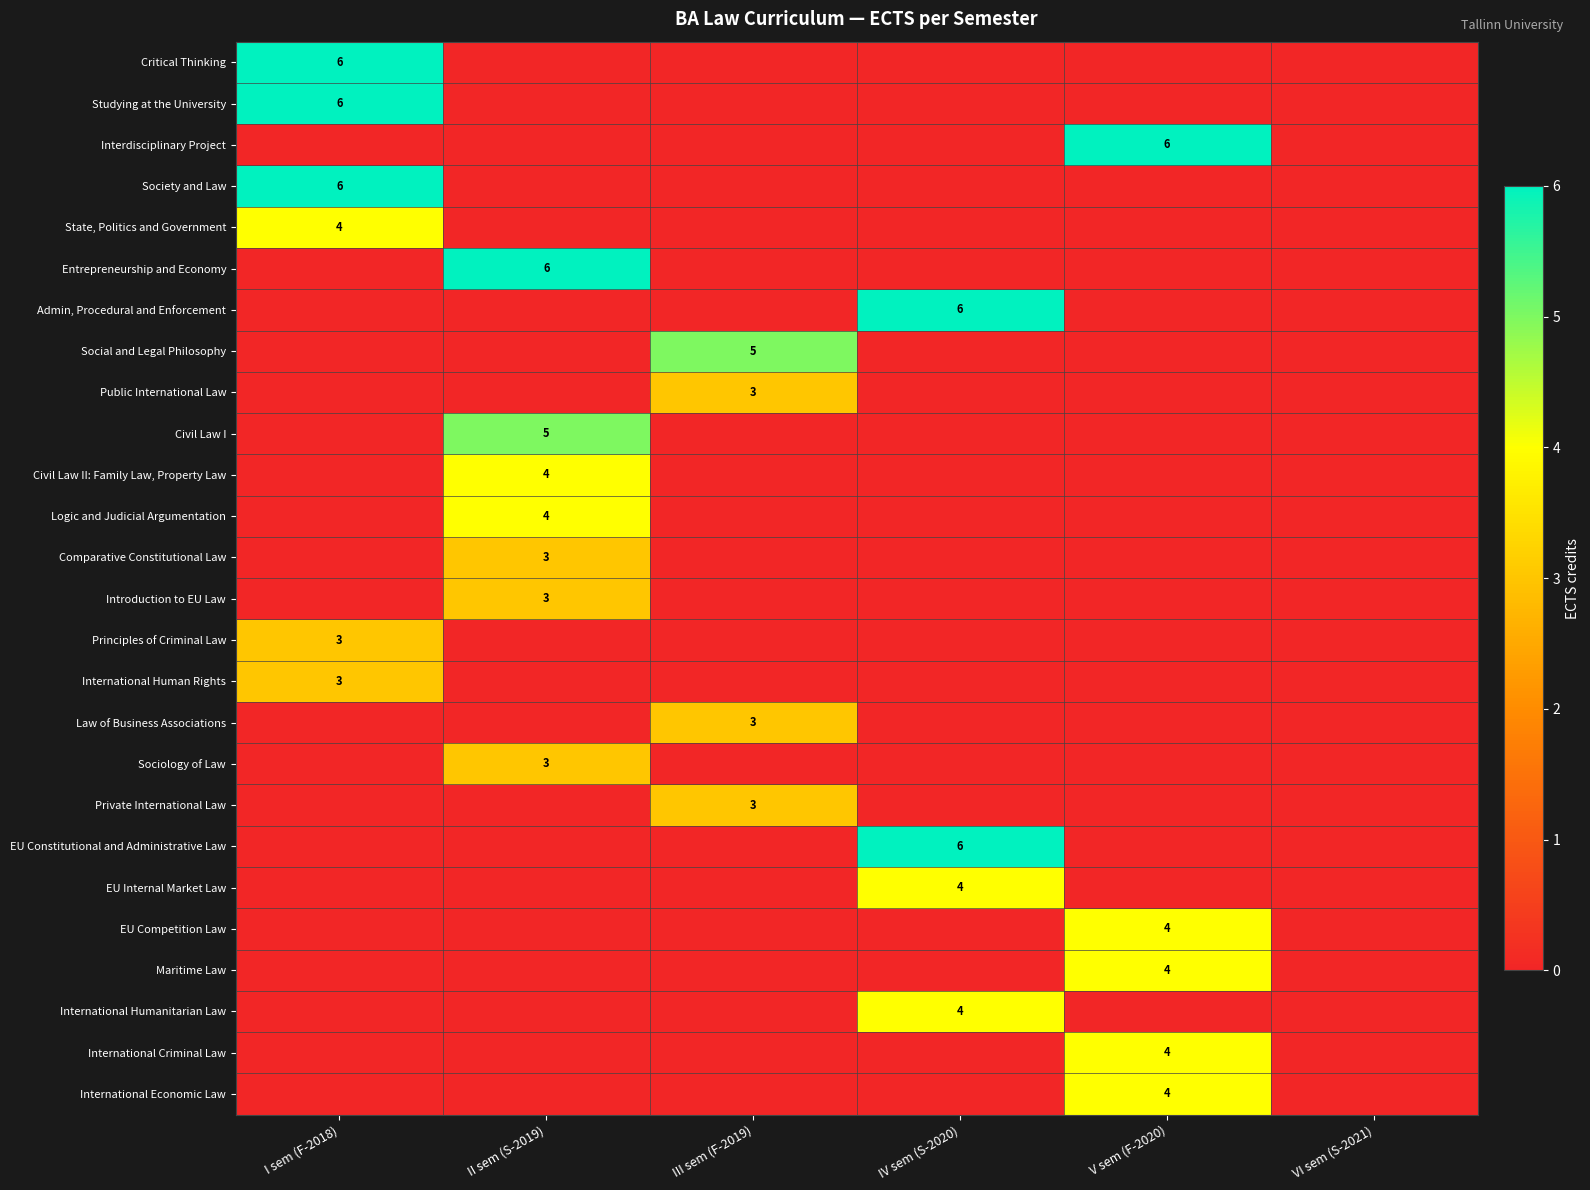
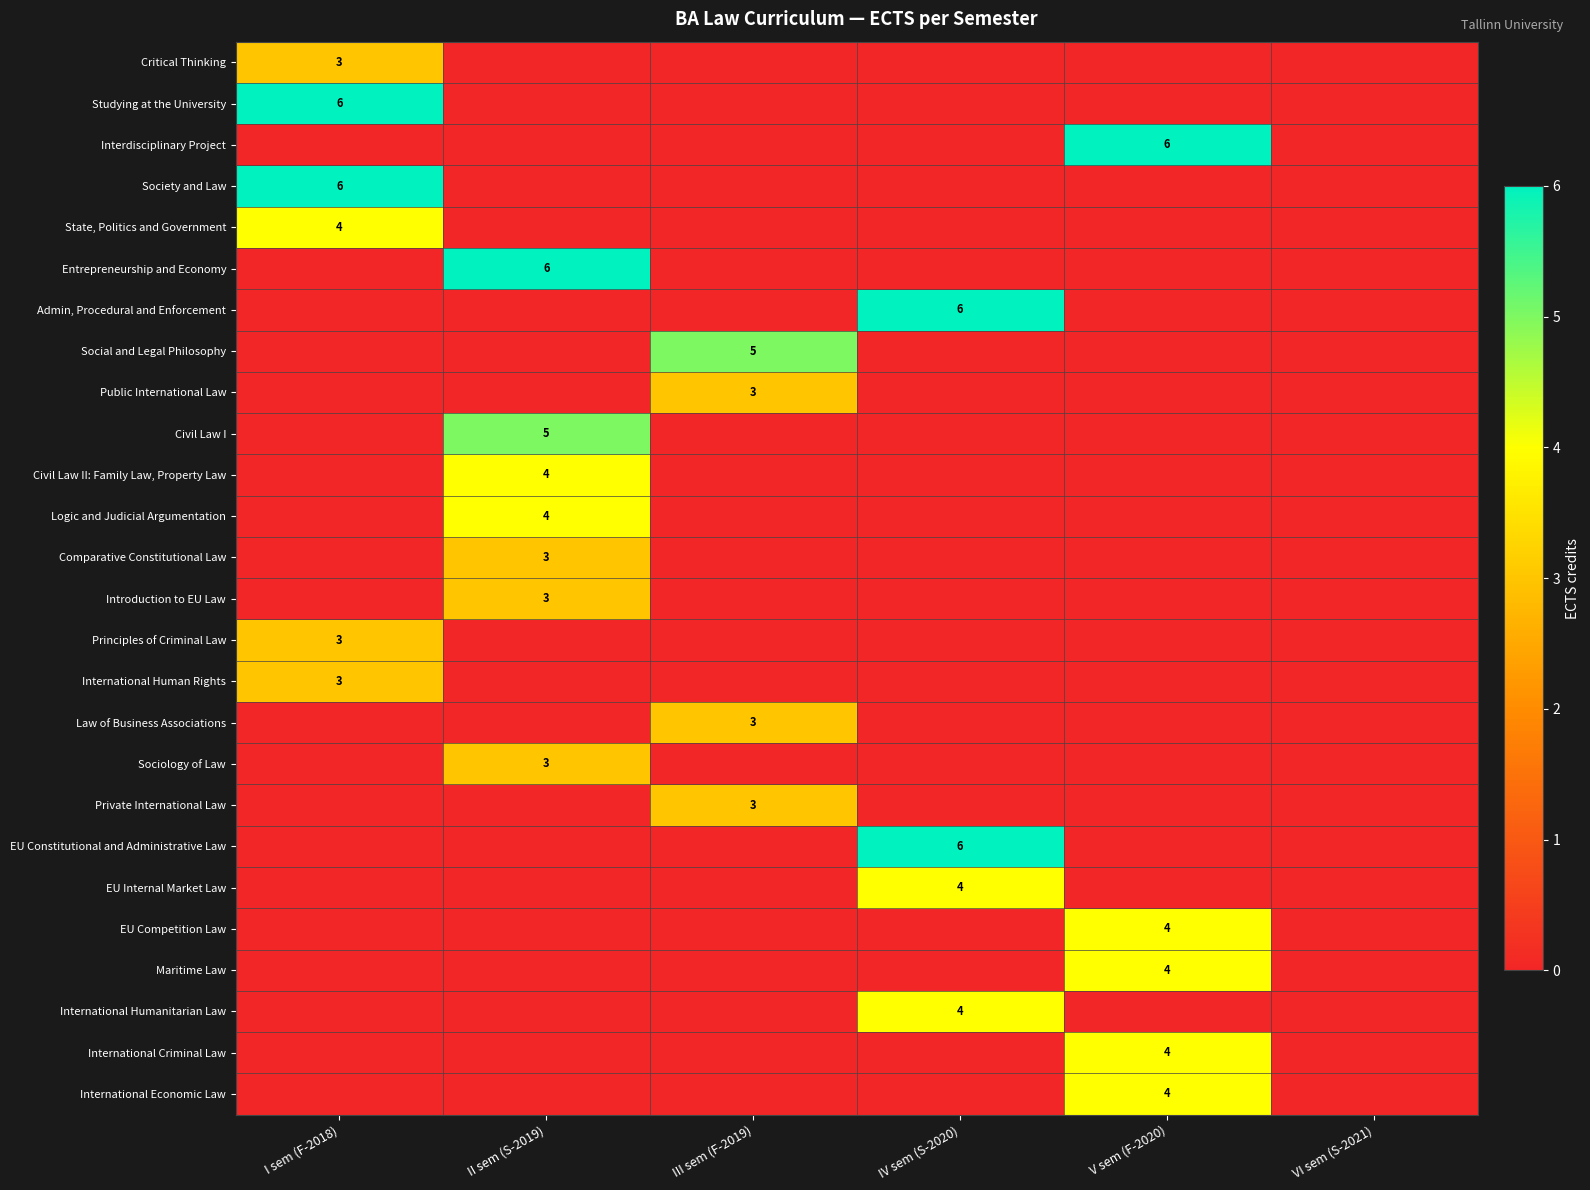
Critical Thinking, I sem (F-2018): 6 -> 3
